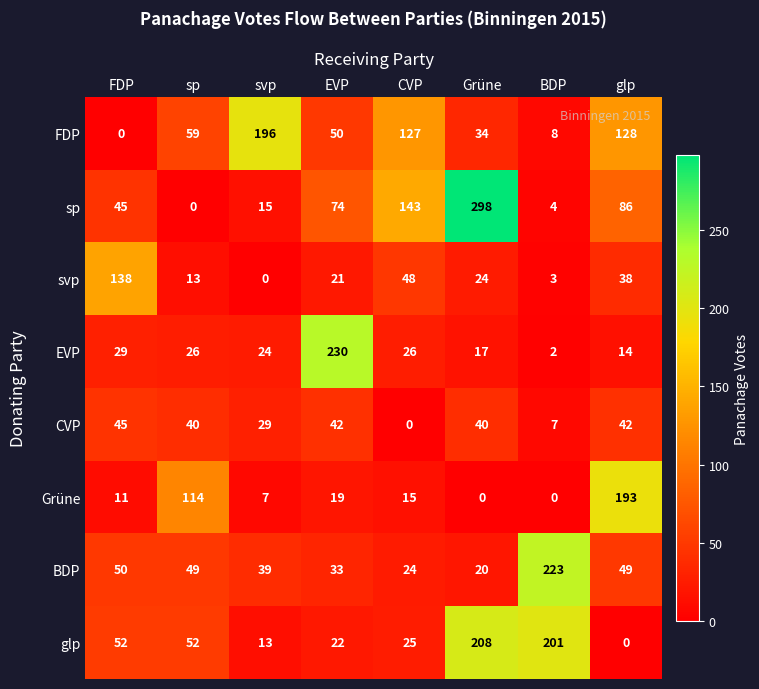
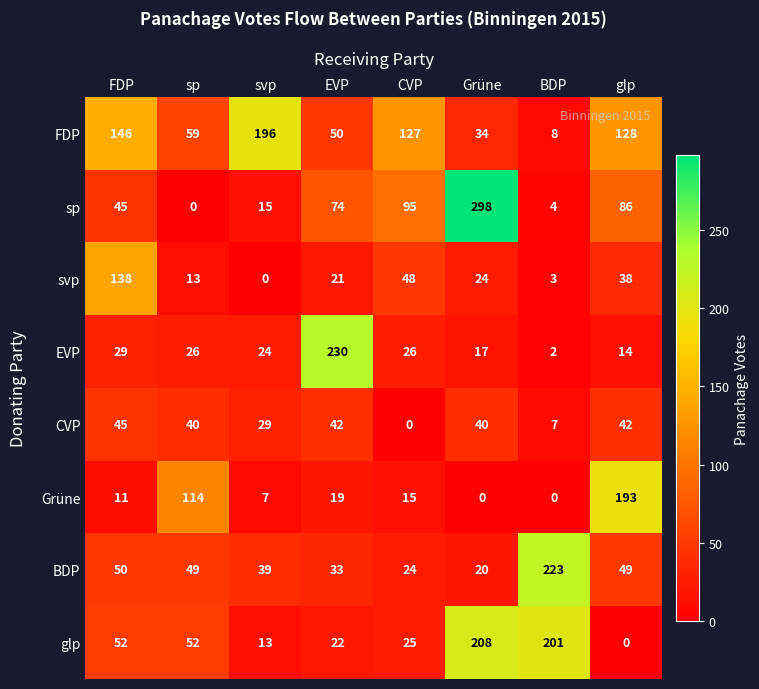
FDP, FDP: 0 -> 146
sp, CVP: 143 -> 95
